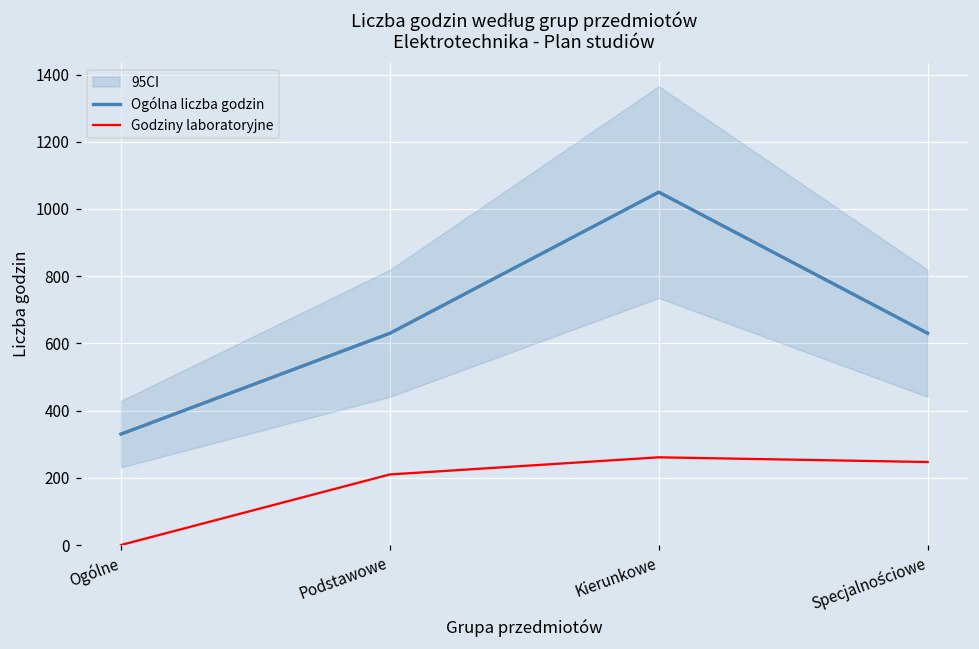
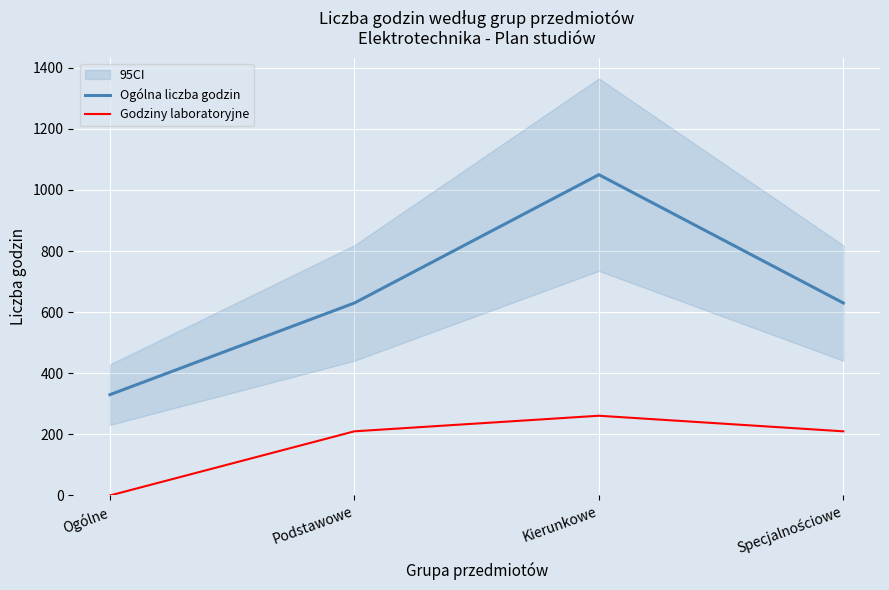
Godziny laboratoryjne, Specjalnościowe: 250 -> 210
